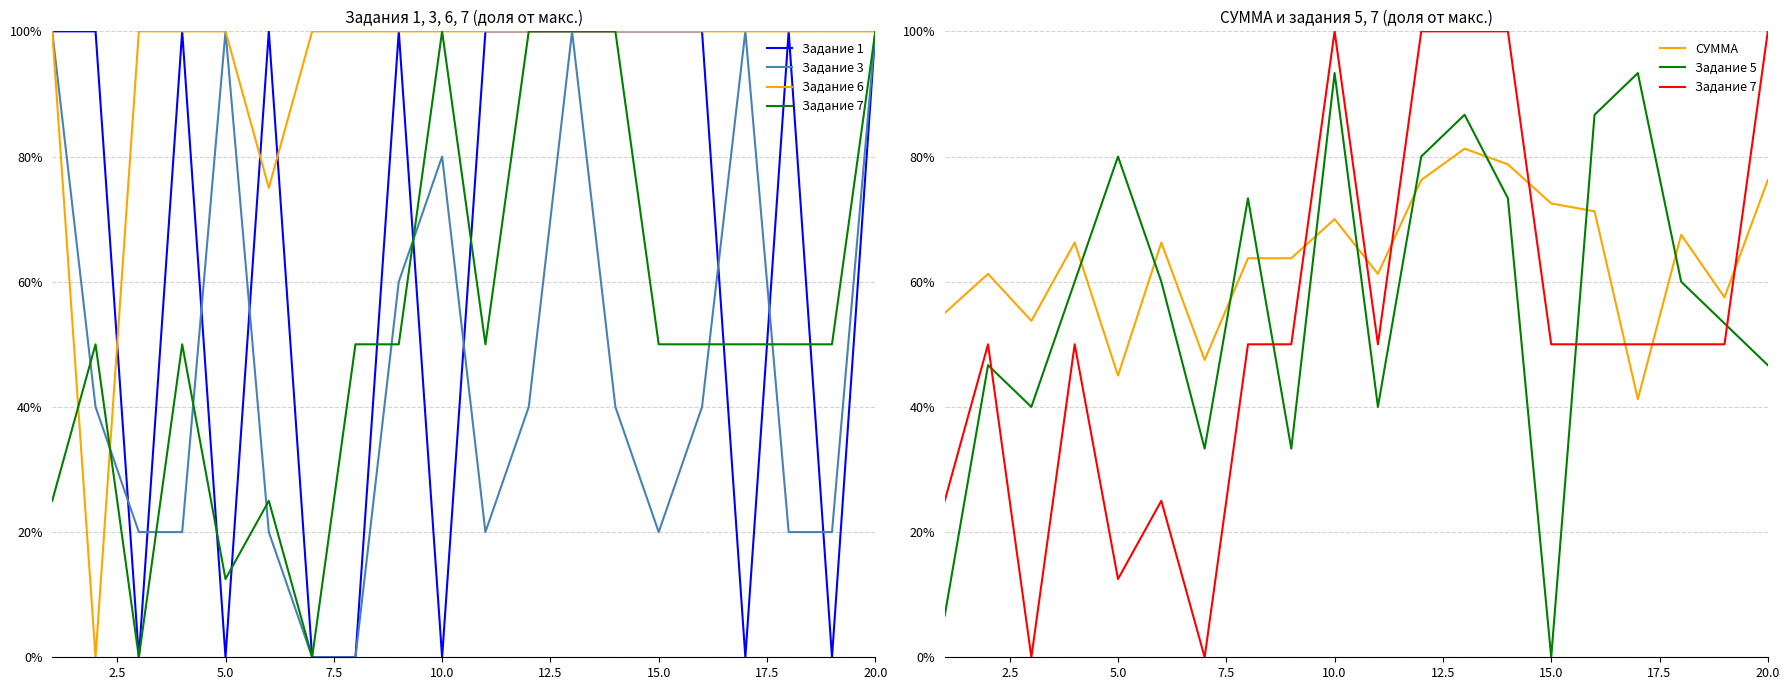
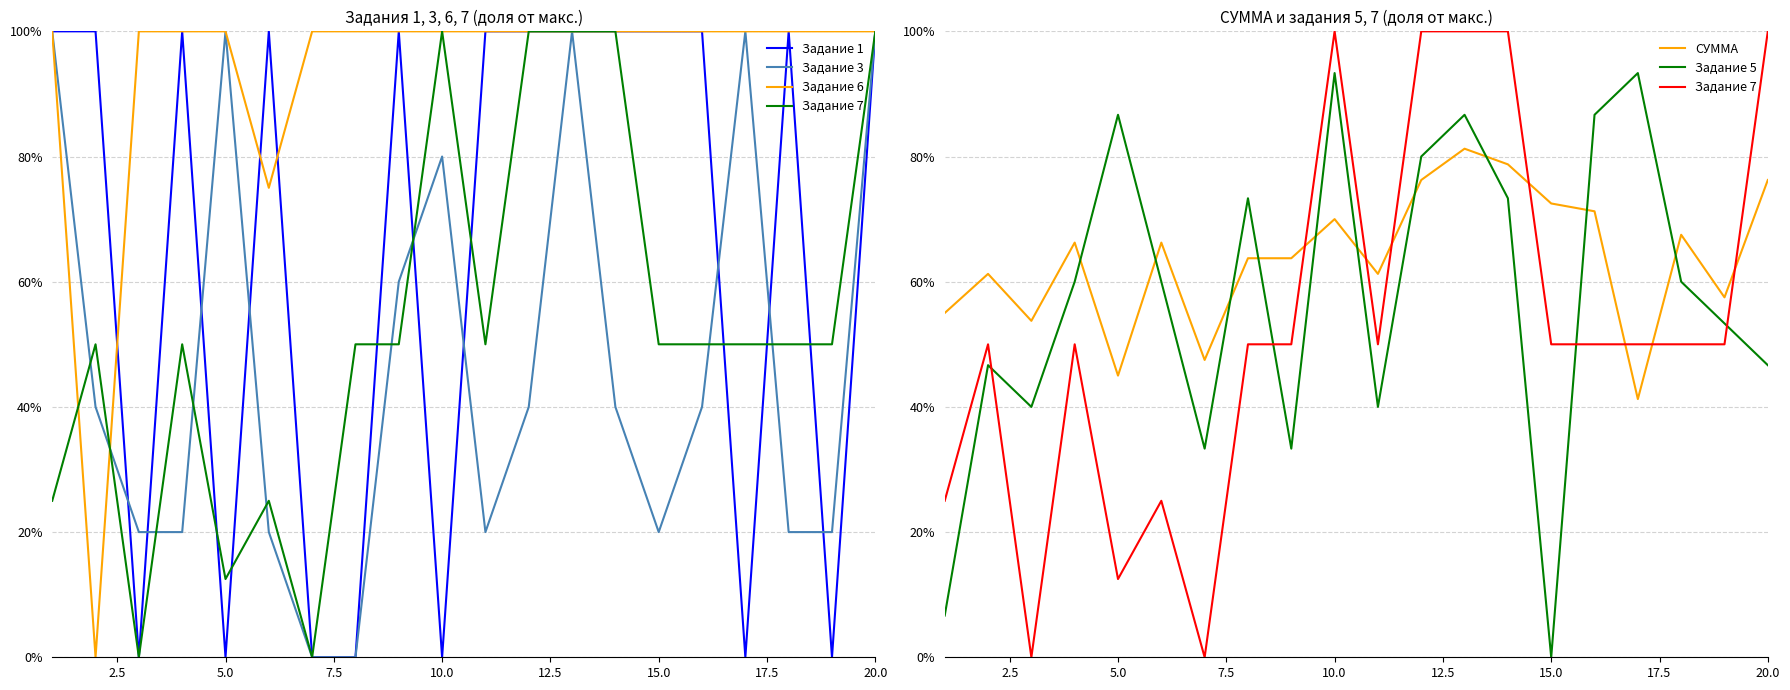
СУММА и задания 5, 7 (доля от макс.), Задание 5, 5.0: 80% -> 87%
